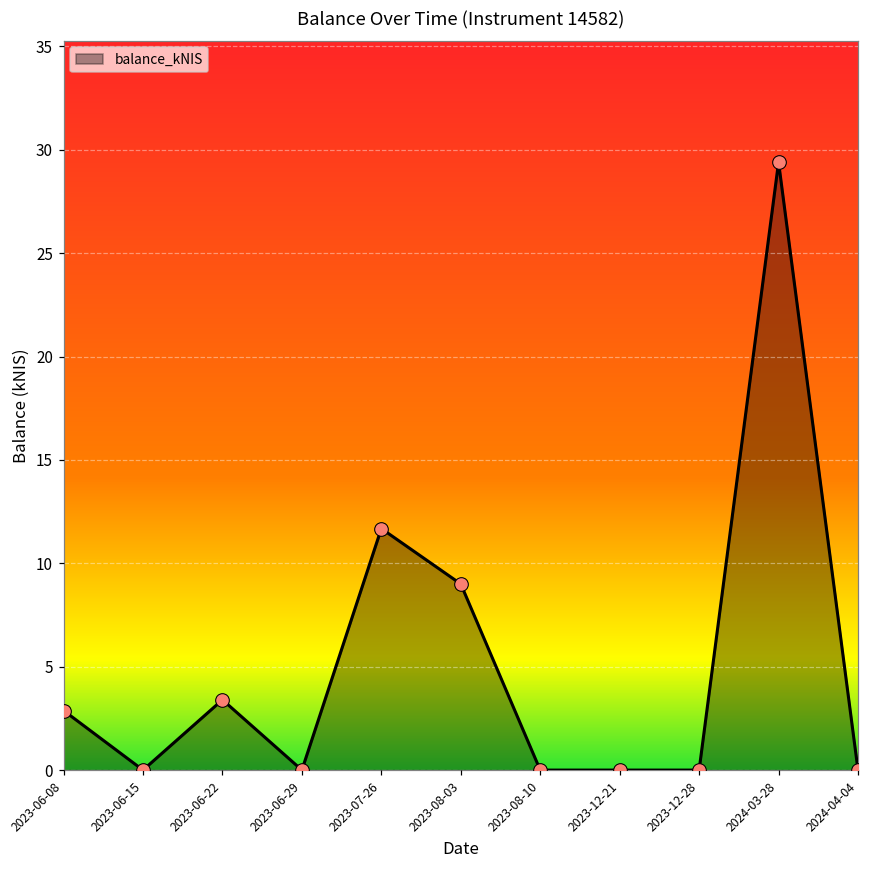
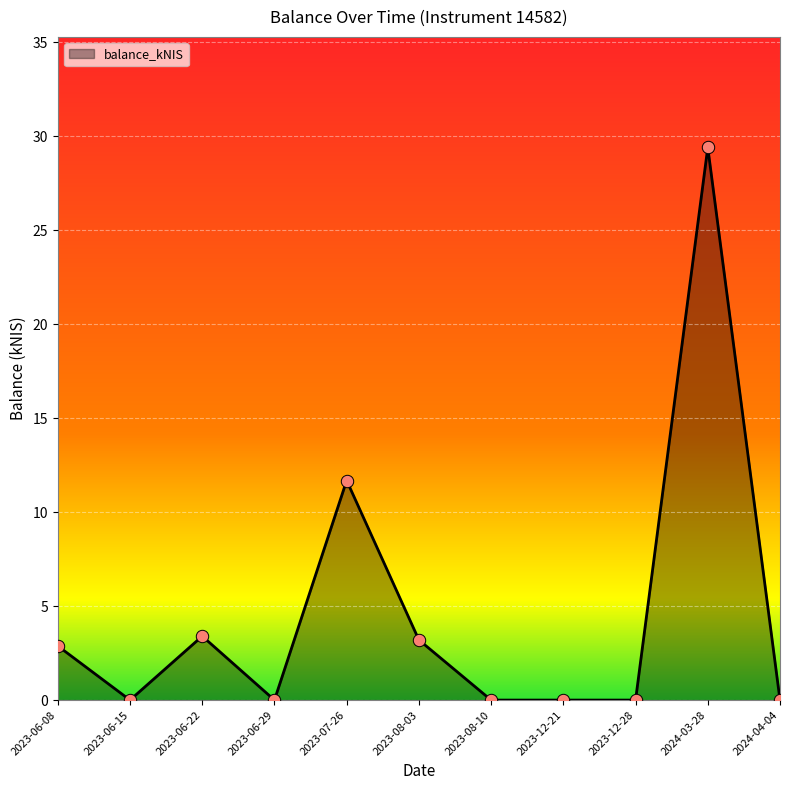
2023-08-03: 9.0 -> 3.2
